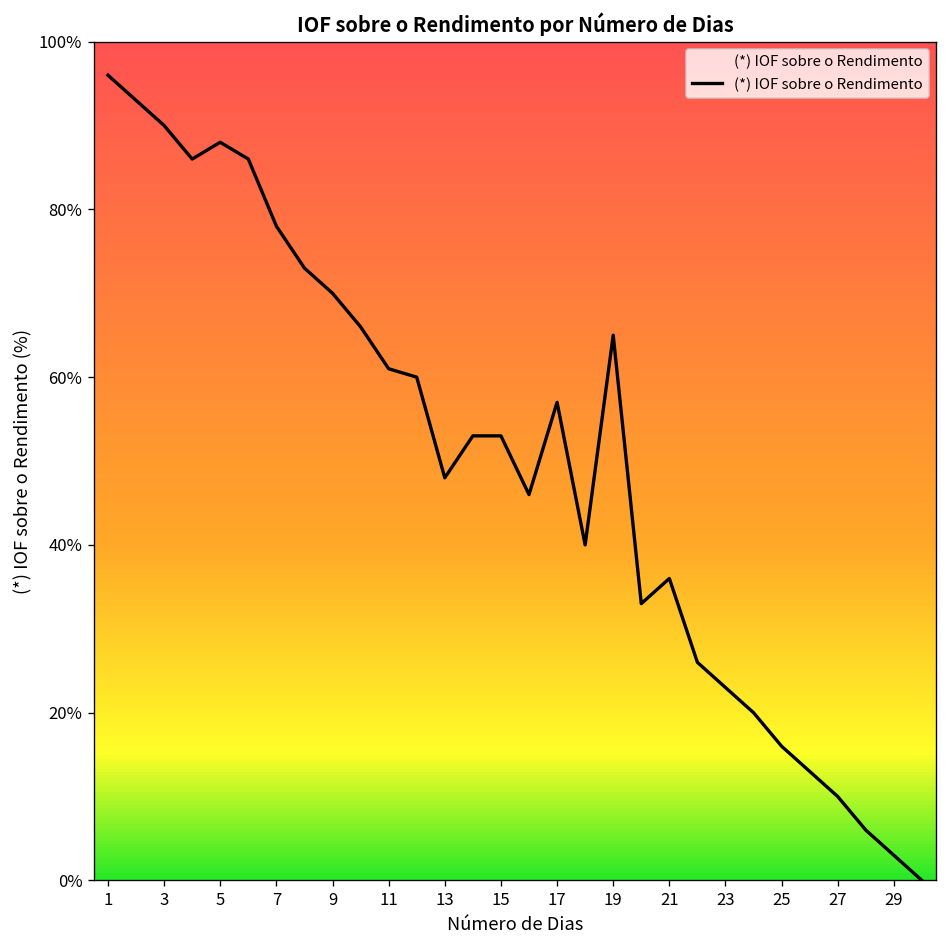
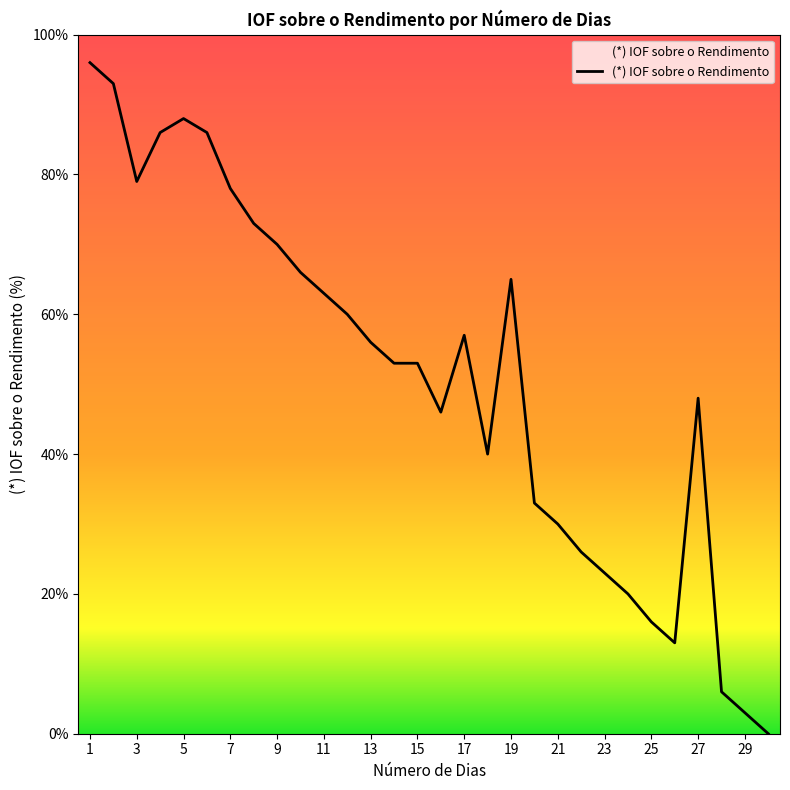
3: 90% -> 79%
11: 61% -> 63%
13: 48% -> 56%
21: 36% -> 30%
27: 10% -> 48%
